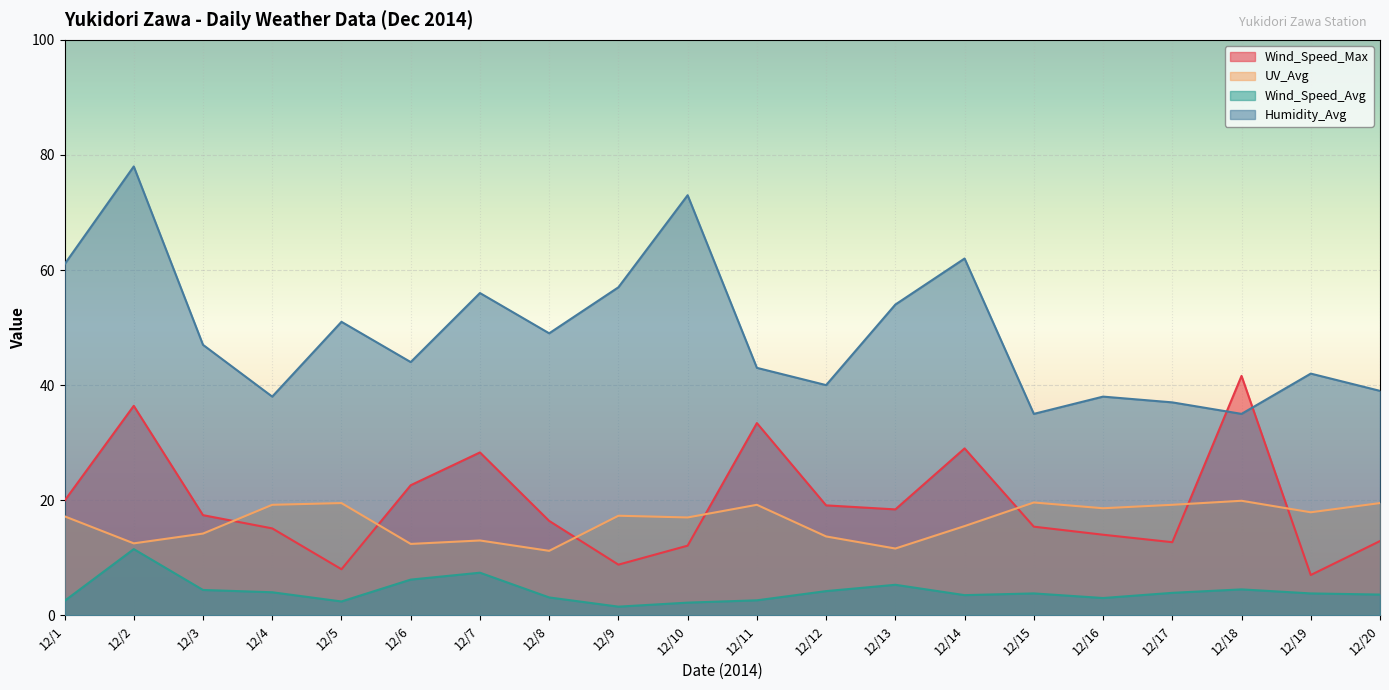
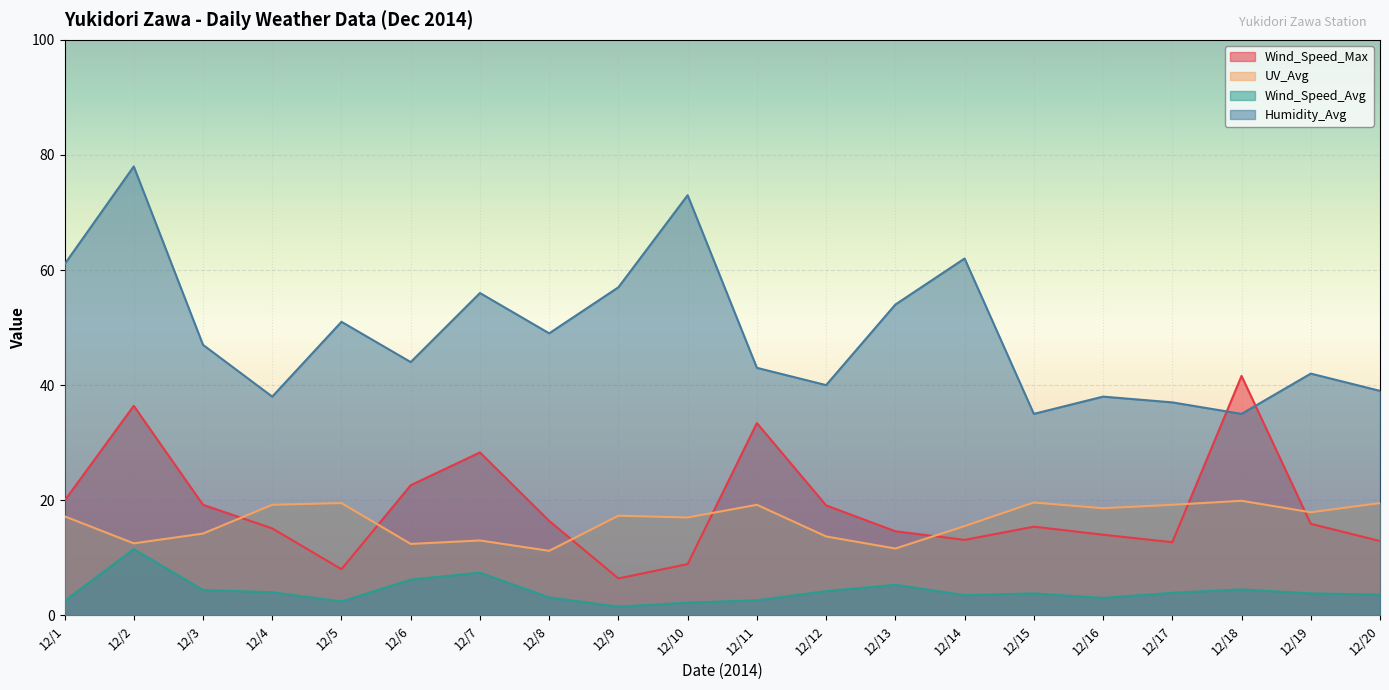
Wind_Speed_Max, 12/3: 17 -> 19
Wind_Speed_Max, 12/9: 9 -> 6
Wind_Speed_Max, 12/10: 12 -> 9
Wind_Speed_Max, 12/13: 18 -> 15
Wind_Speed_Max, 12/14: 29 -> 13
Wind_Speed_Max, 12/19: 7 -> 16
